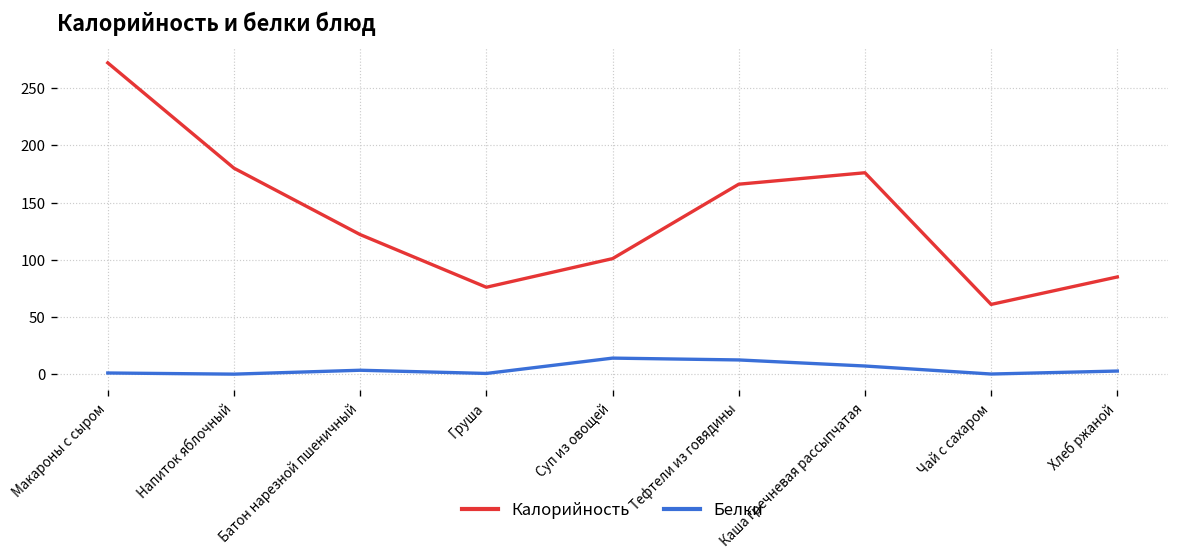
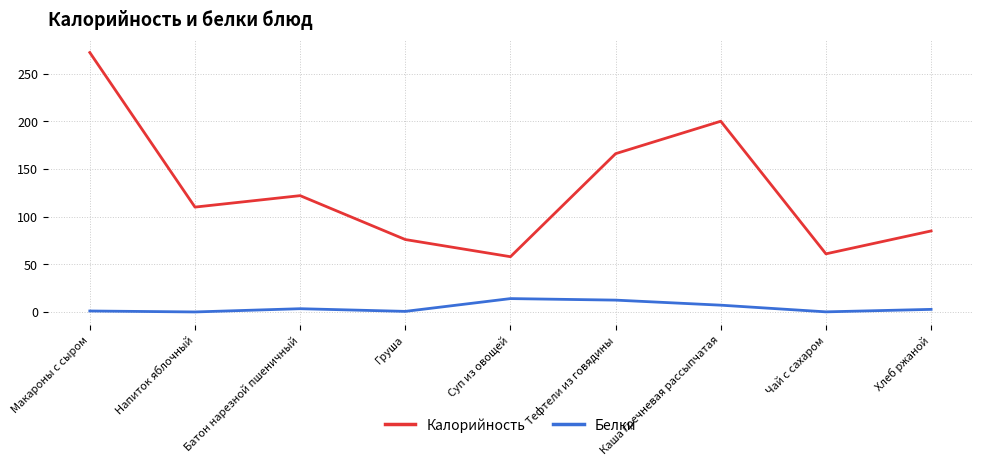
Калорийность, Напиток яблочный: 180 -> 110
Калорийность, Суп из овощей: 100 -> 60
Калорийность, Каша гречневая рассыпчатая: 180 -> 200
